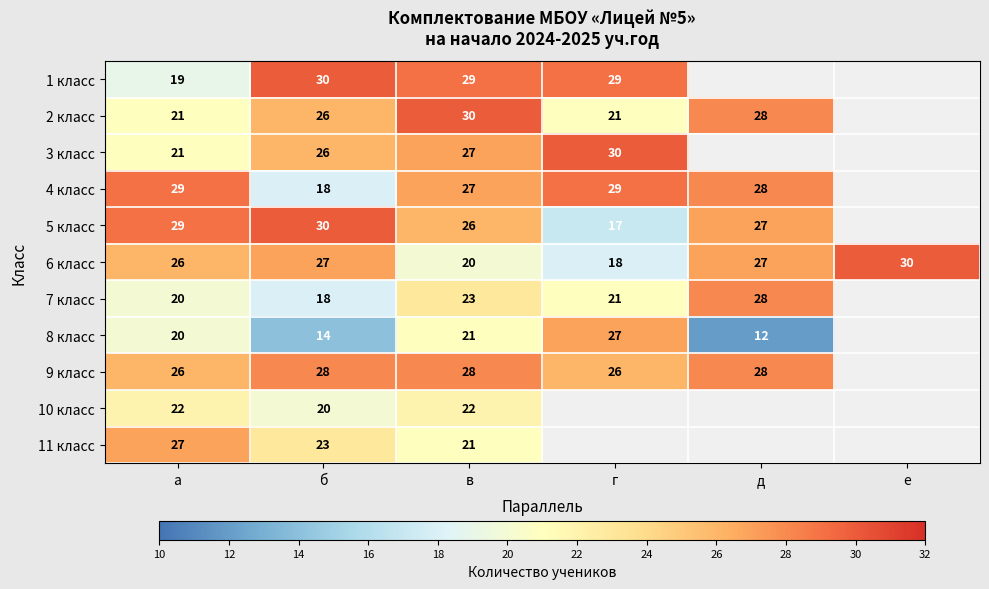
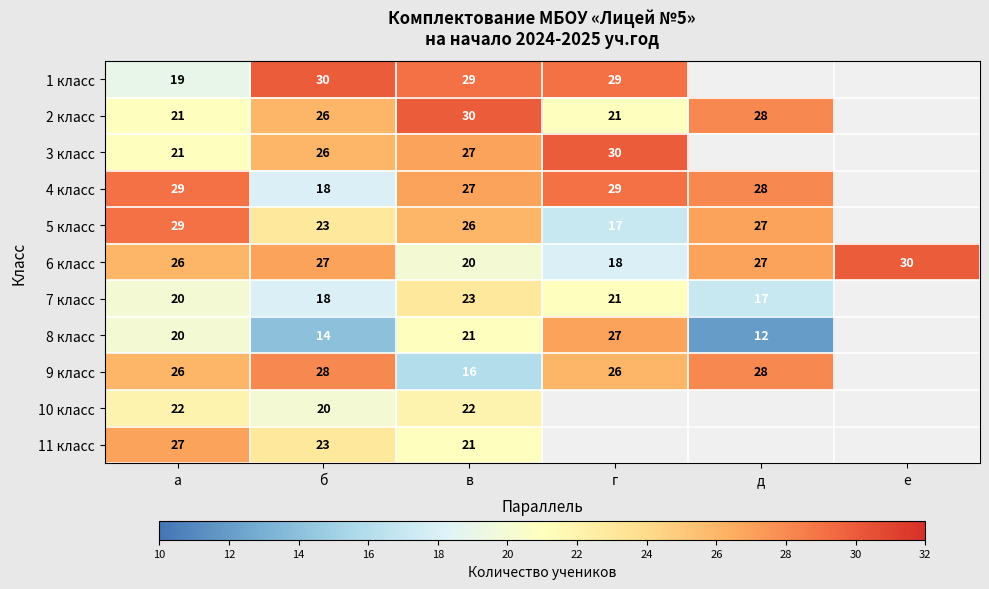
5 класс, б: 30 -> 23
7 класс, д: 28 -> 17
9 класс, в: 28 -> 16
